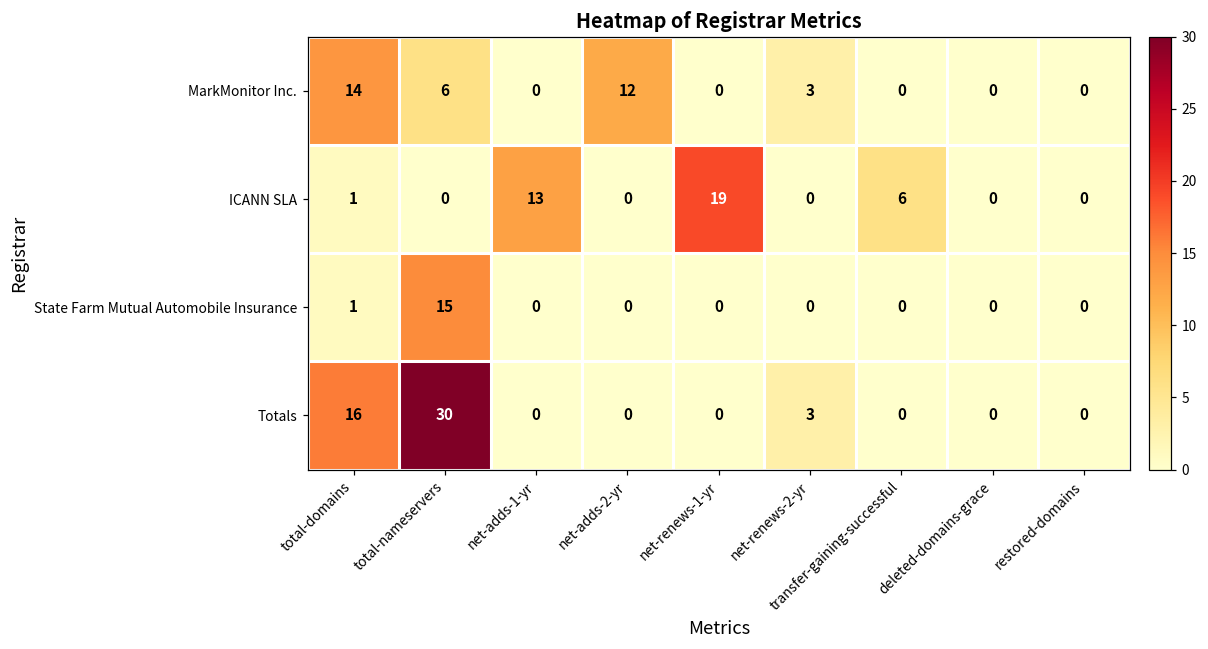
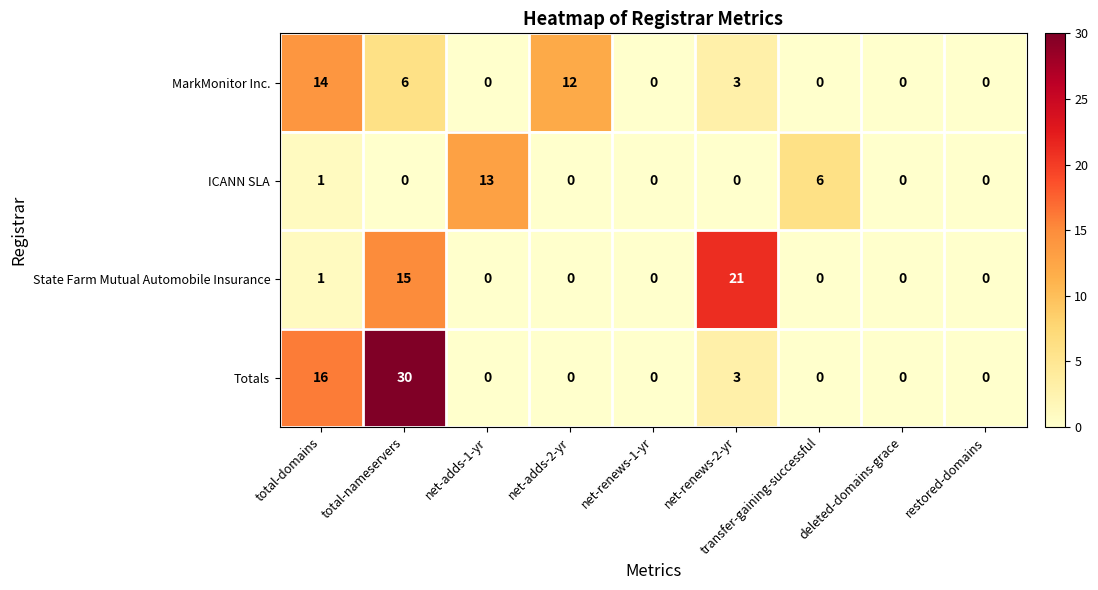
ICANN SLA, net-renews-1-yr: 19 -> 0
State Farm Mutual Automobile Insurance, net-renews-2-yr: 0 -> 21
